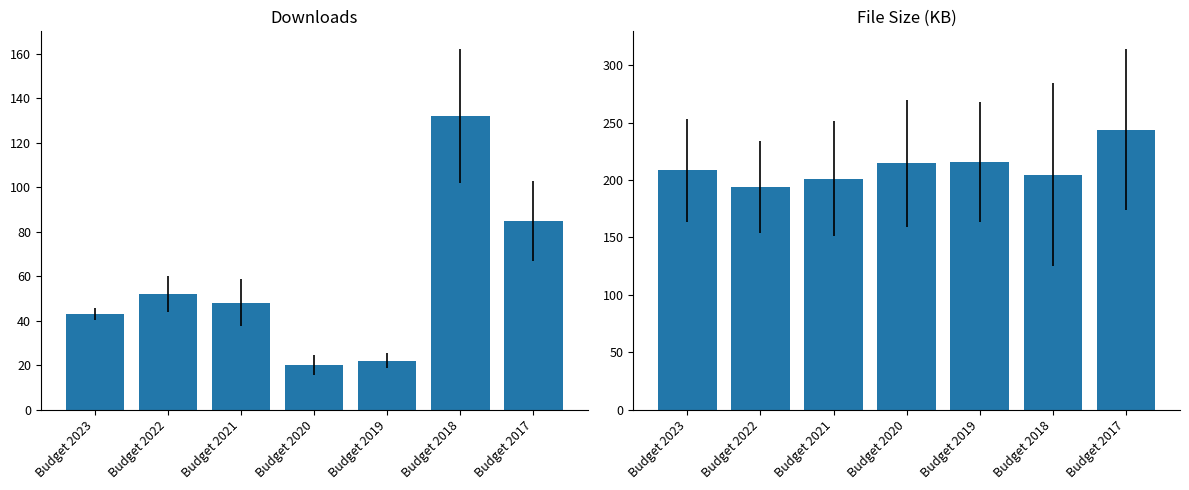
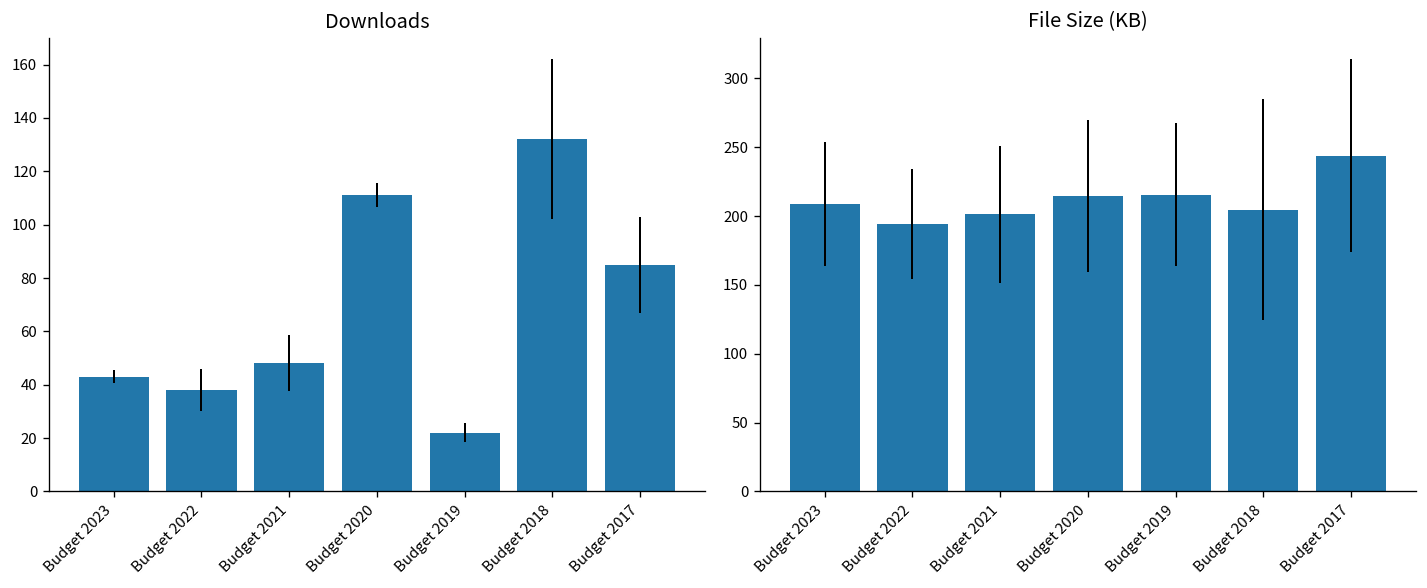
Downloads, Budget 2022: 52 -> 38
Downloads, Budget 2020: 20 -> 111
